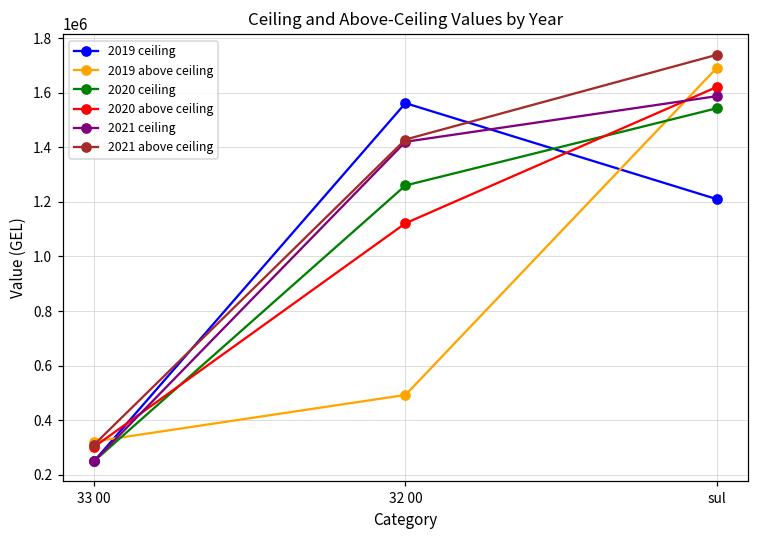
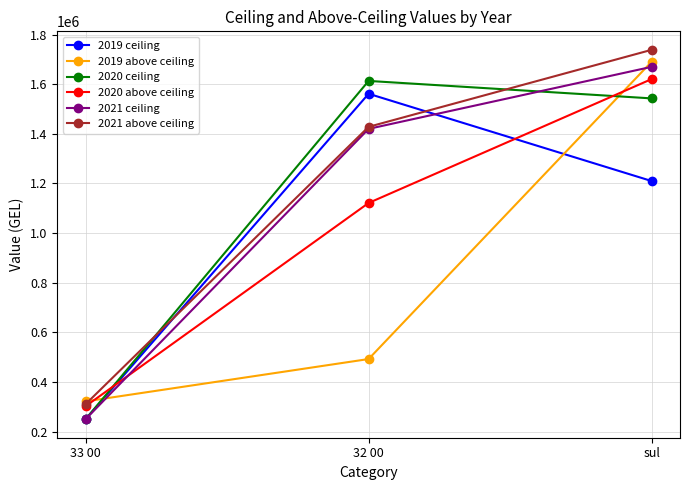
2020 ceiling, 32 00: 1260000 -> 1610000
2021 ceiling, sul: 1590000 -> 1670000
